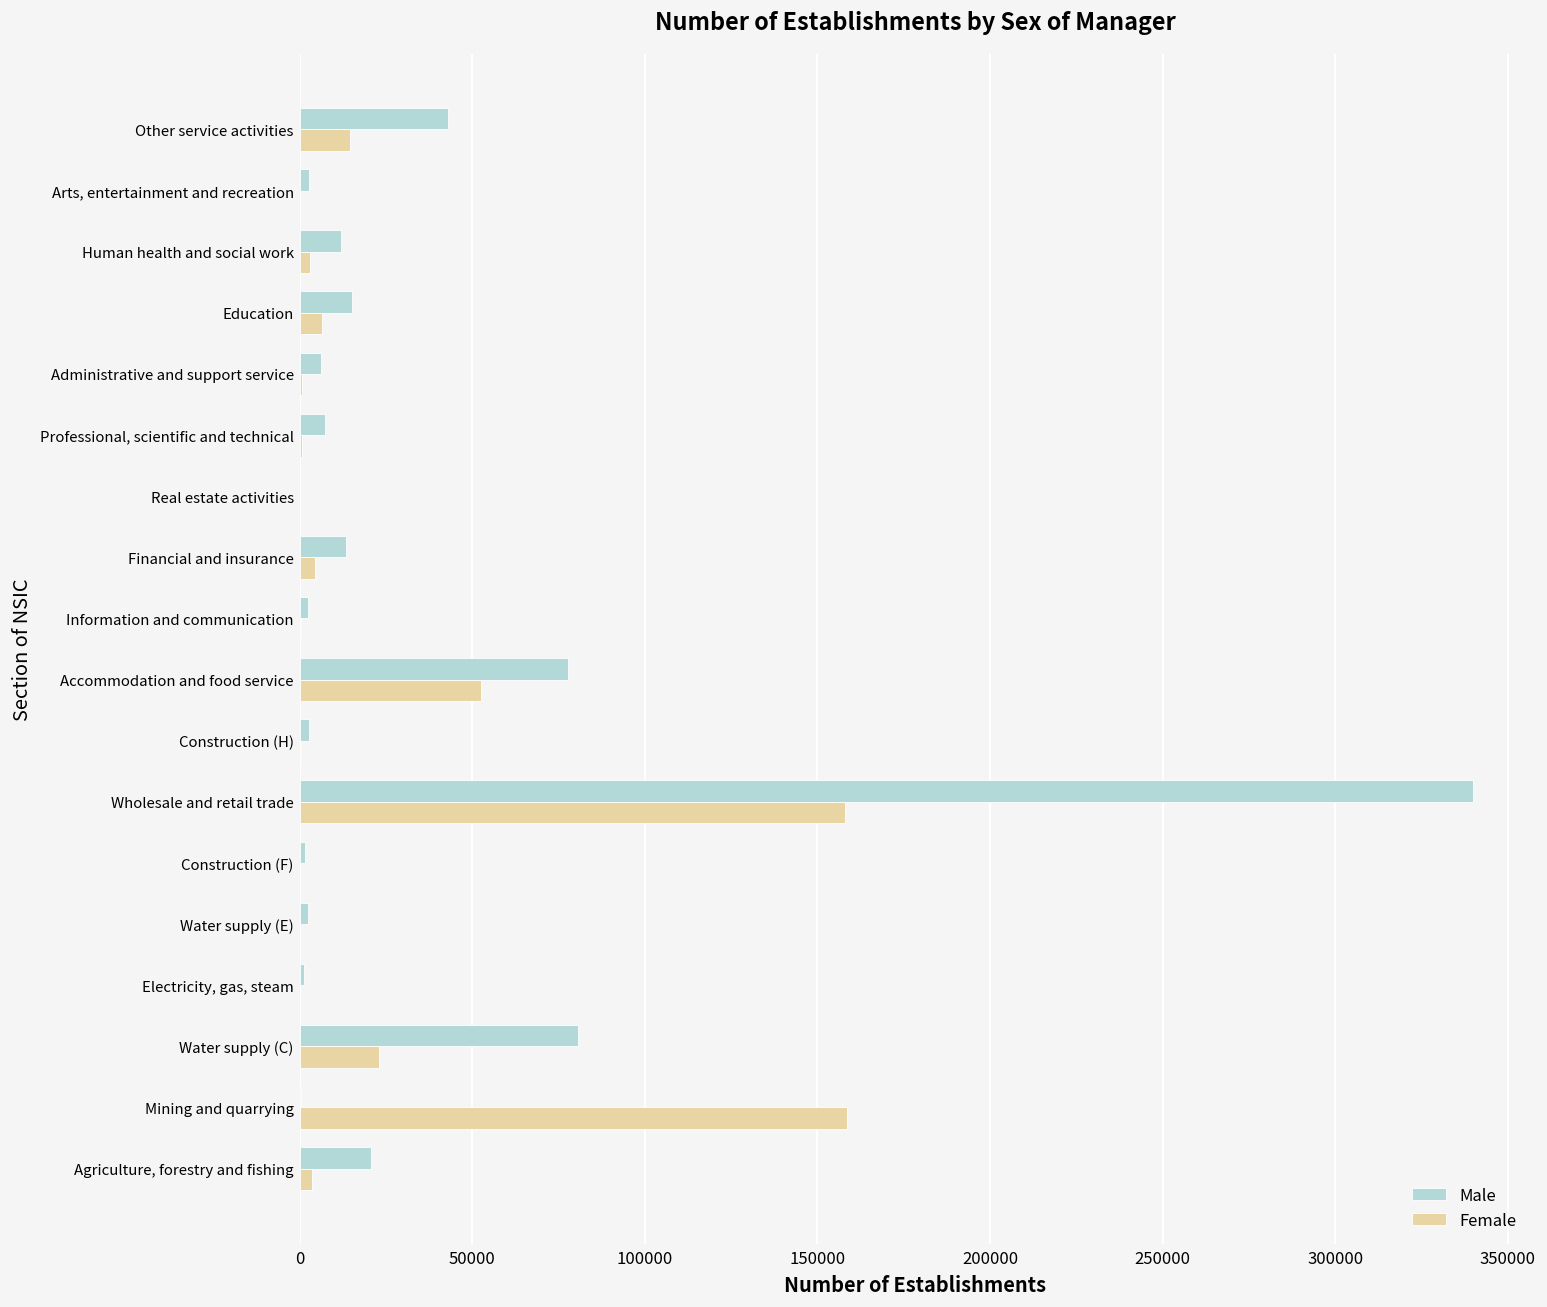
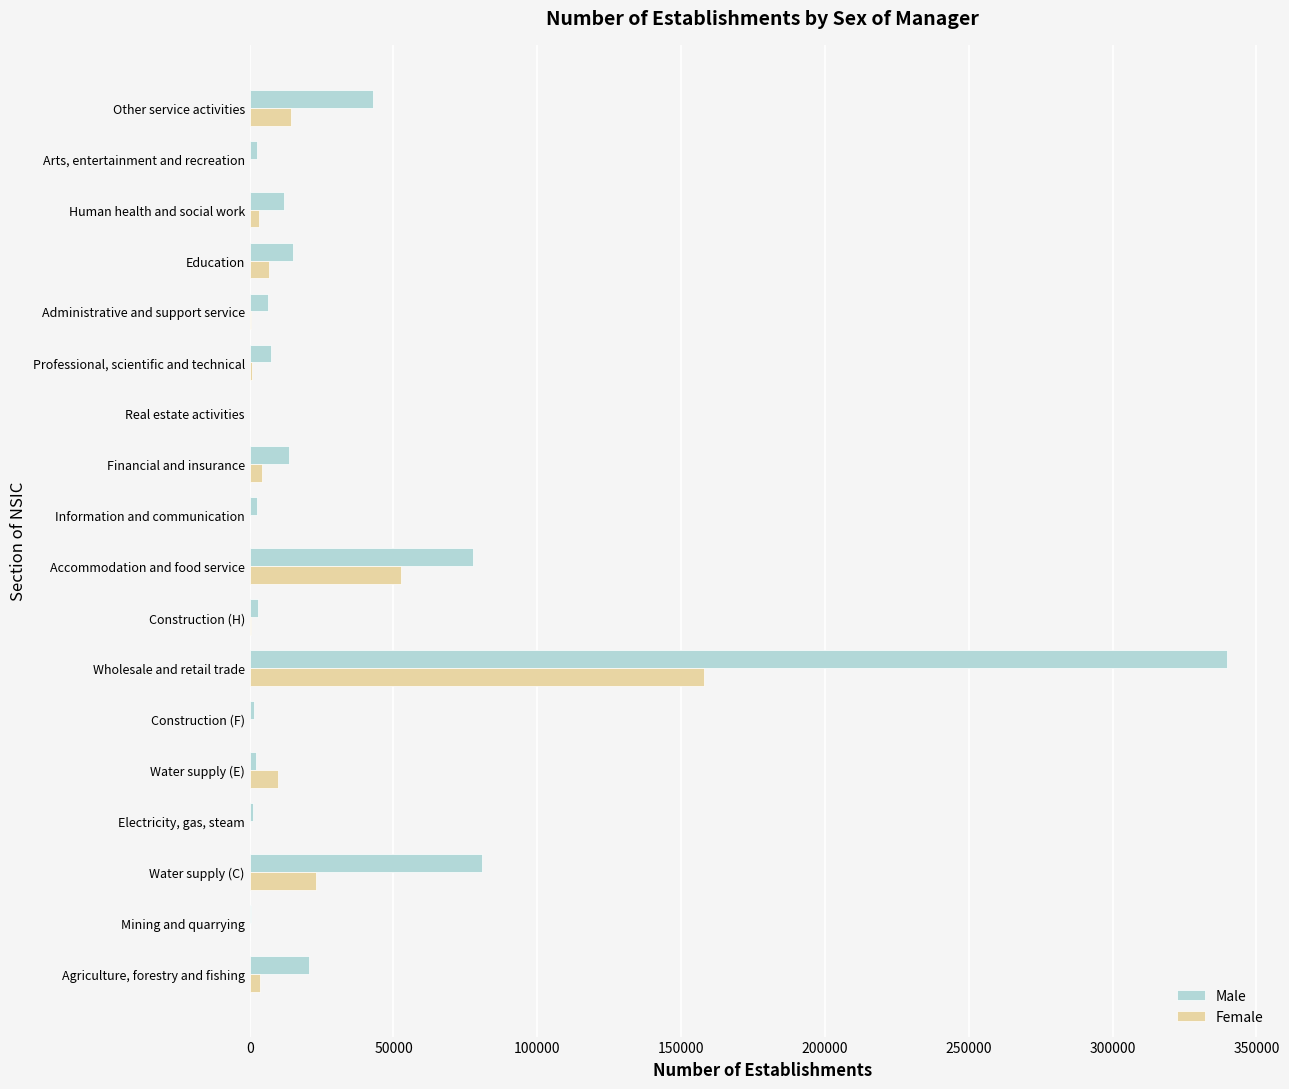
Female, Water supply (E): 0 -> 10000
Female, Mining and quarrying: 159000 -> 0
